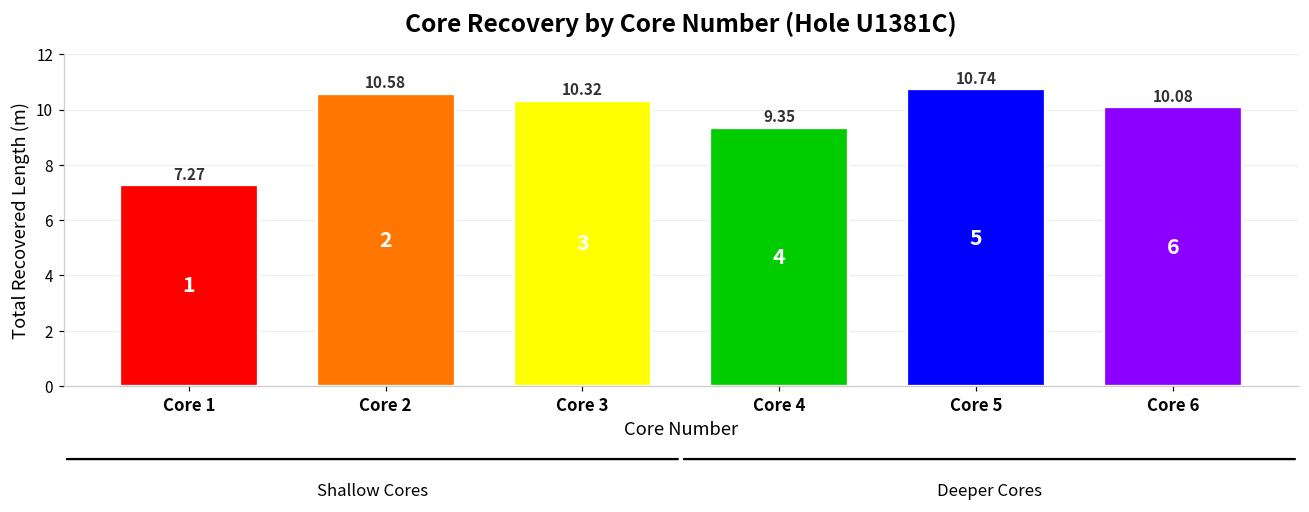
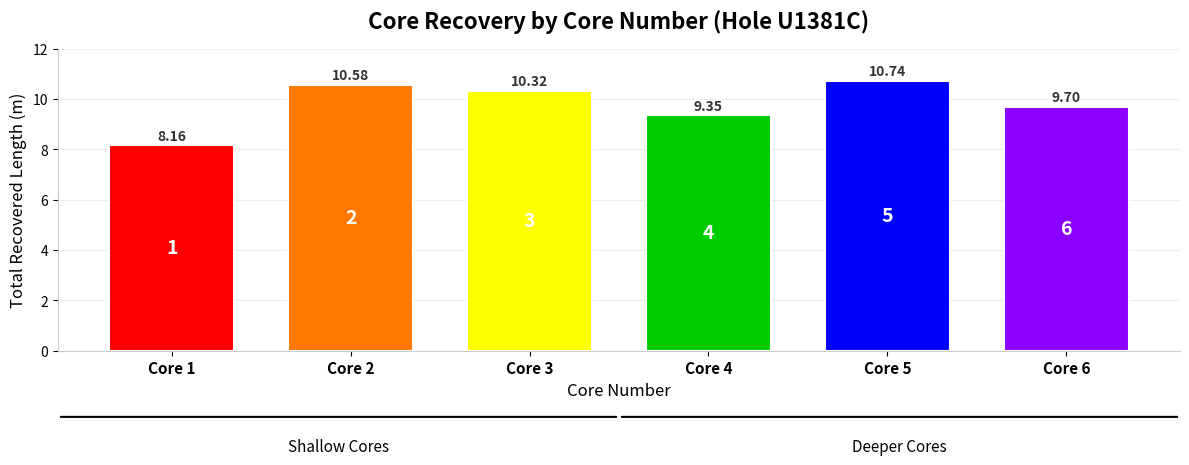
Core 1: 7.27 -> 8.16
Core 6: 10.08 -> 9.70
